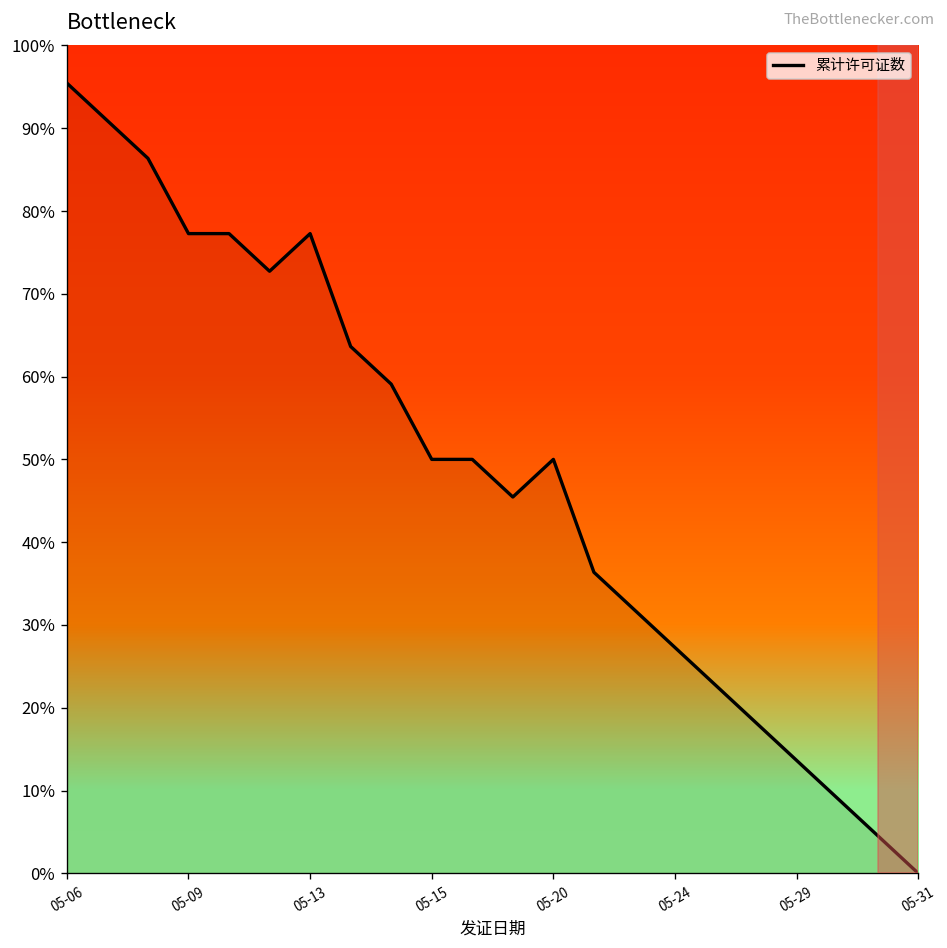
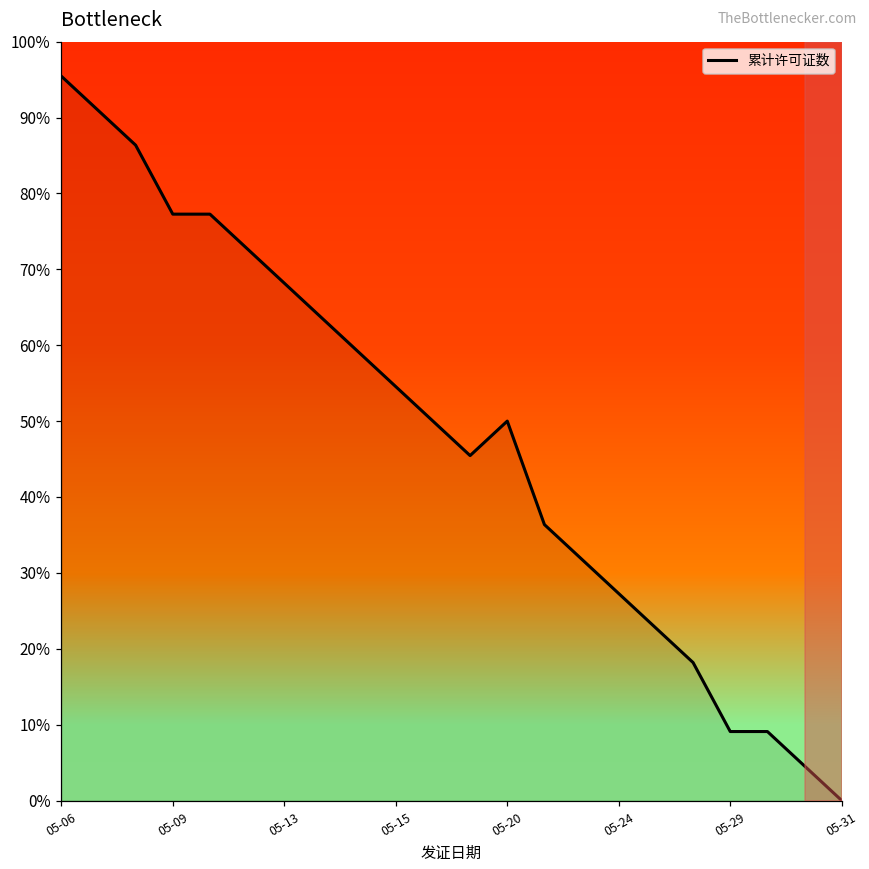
05-13: 77% -> 68%
05-15: 50% -> 55%
05-29: 14% -> 9%
